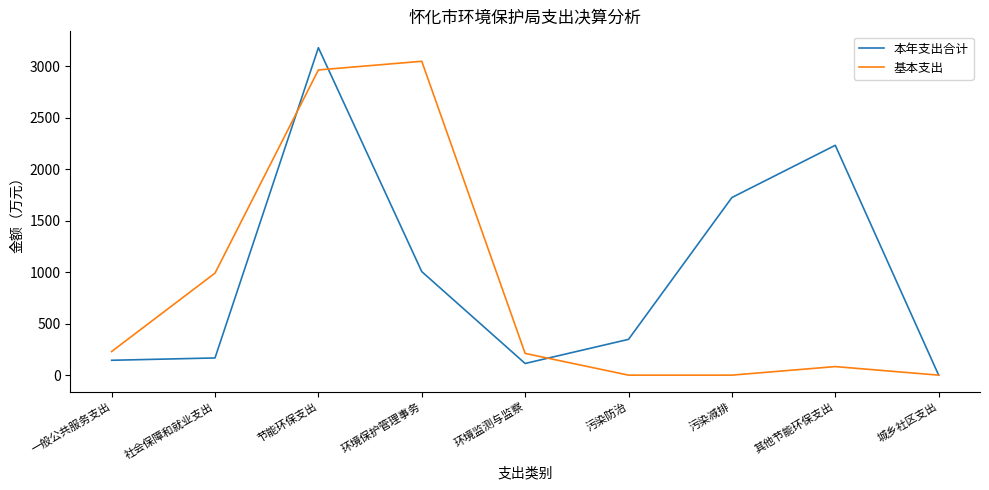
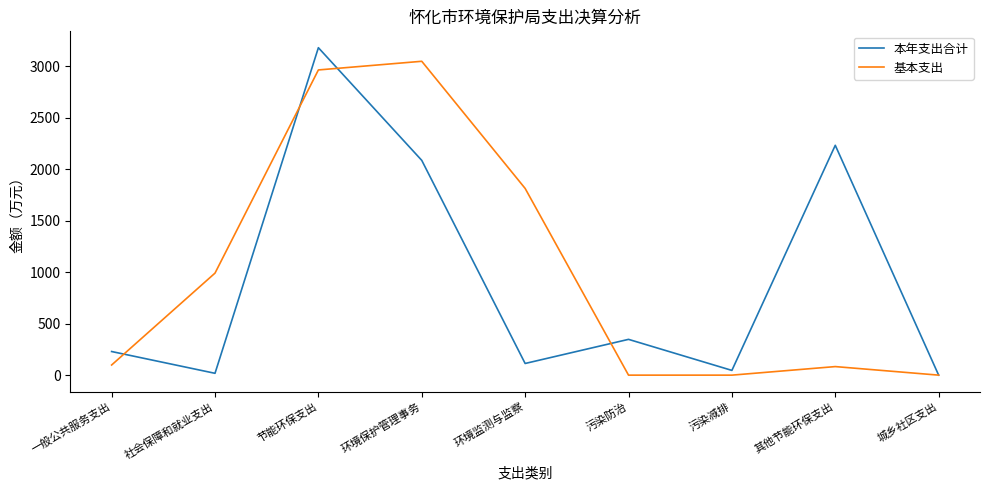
本年支出合计, 一般公共服务支出: 140 -> 230
基本支出, 一般公共服务支出: 230 -> 100
本年支出合计, 社会保障和就业支出: 170 -> 20
本年支出合计, 环境保护管理事务: 1000 -> 2080
基本支出, 环境监测与监察: 210 -> 1810
本年支出合计, 污染减排: 1720 -> 50
